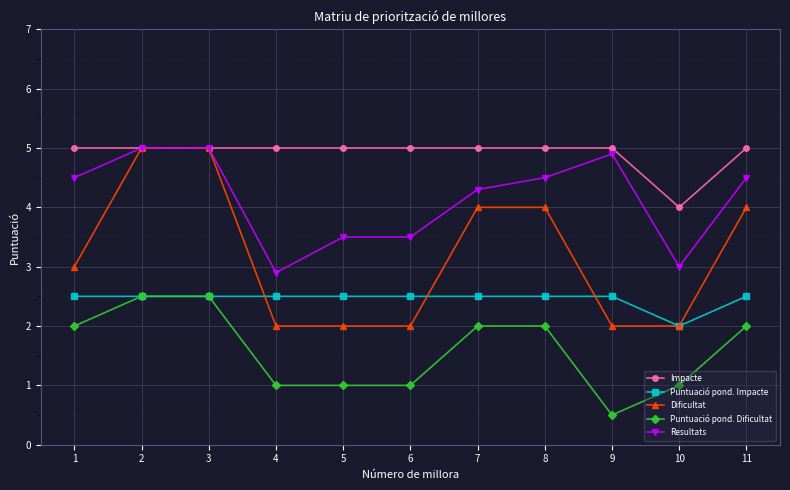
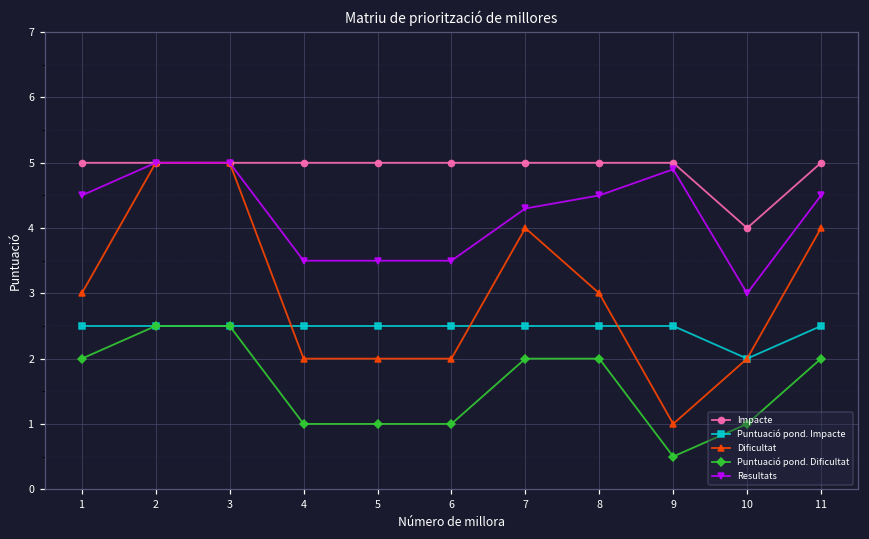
Resultats, 4: 2.9 -> 3.5
Dificultat, 8: 4 -> 3
Dificultat, 9: 2 -> 1
